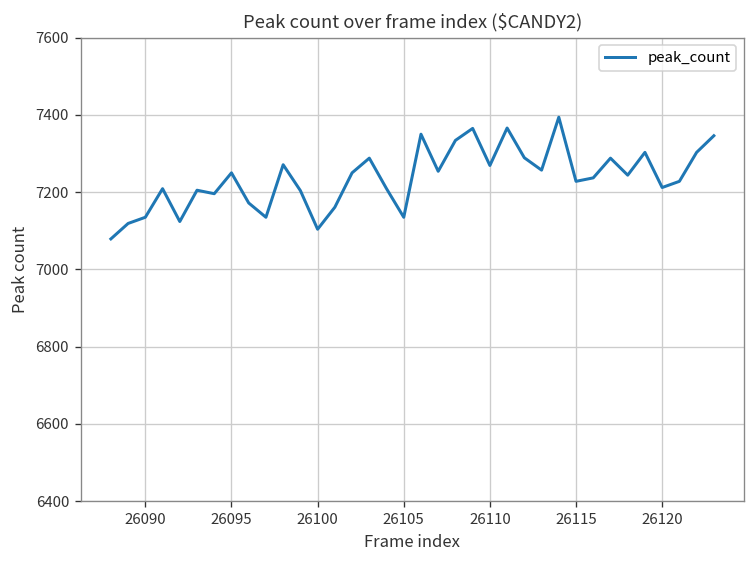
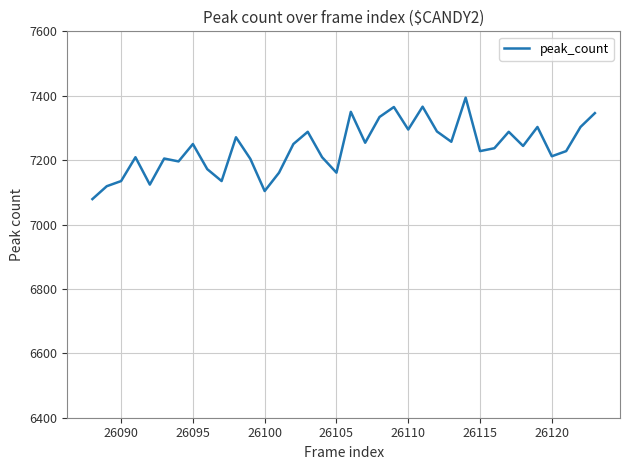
26105: 7140 -> 7160
26110: 7270 -> 7300
